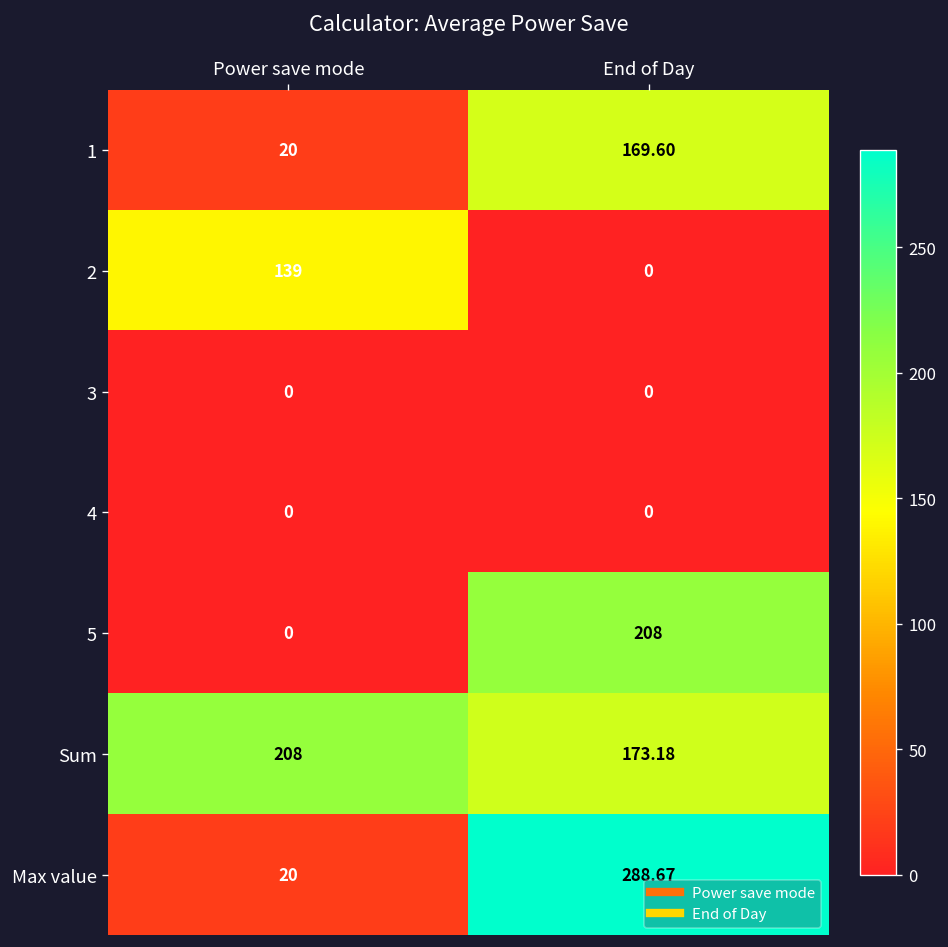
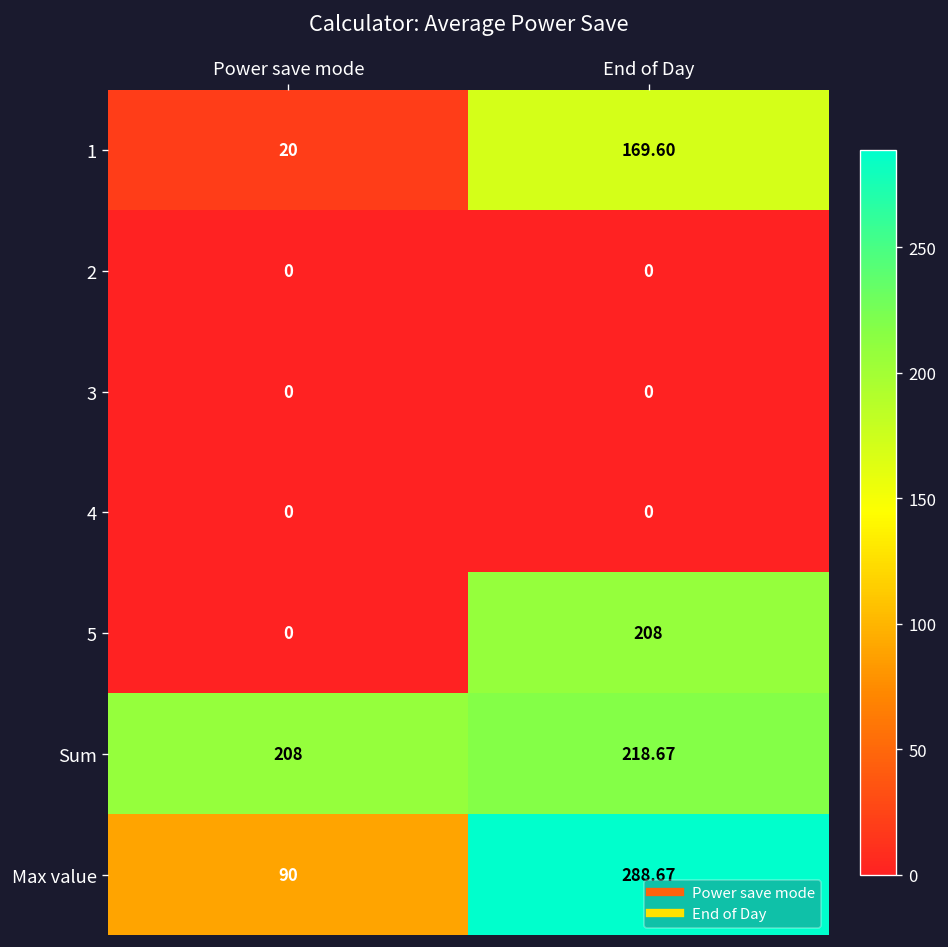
2, Power save mode: 139 -> 0
Sum, End of Day: 173.18 -> 218.67
Max value, Power save mode: 20 -> 90
